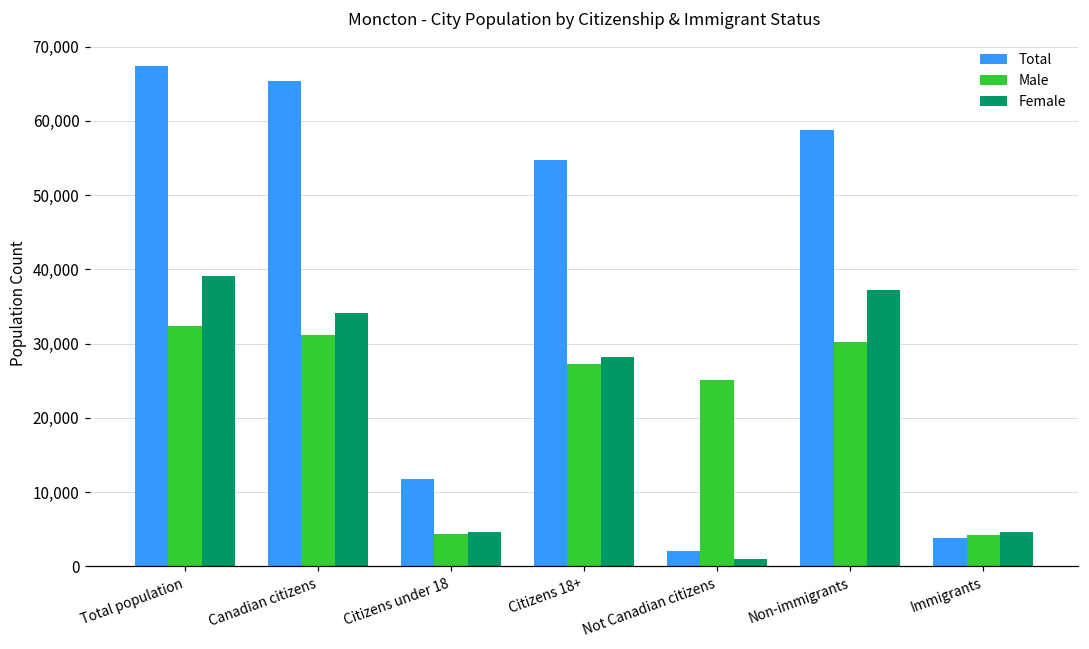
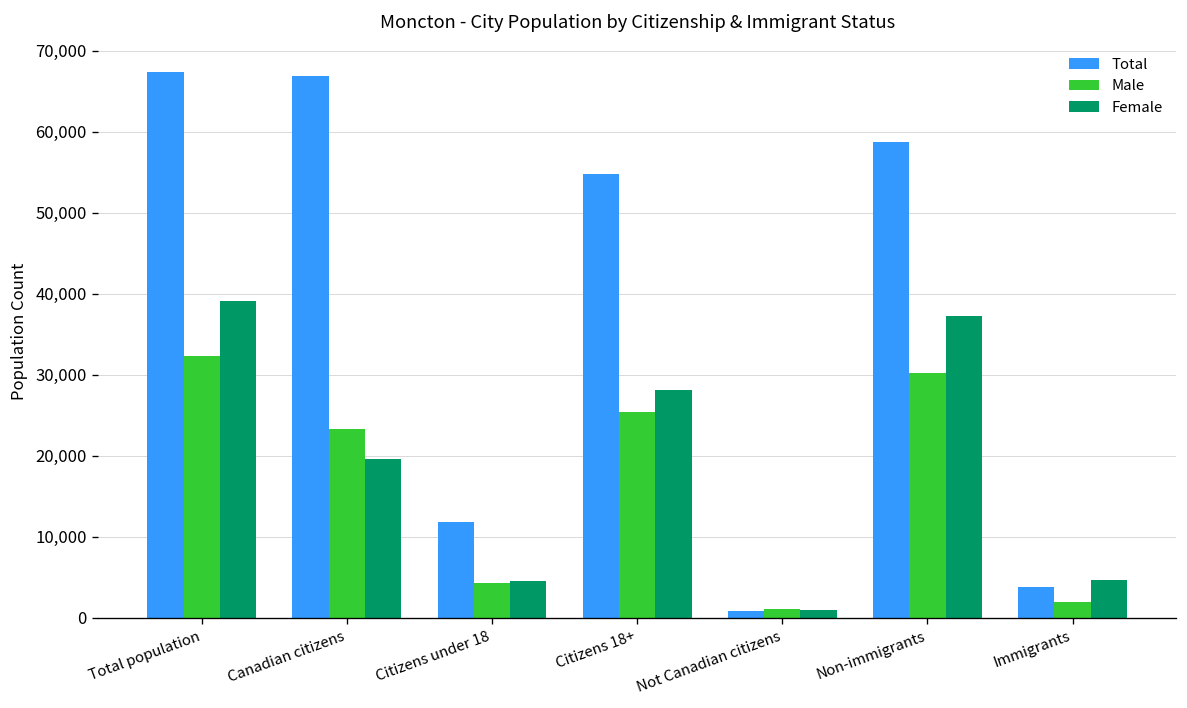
Total, Canadian citizens: 65,000 -> 67,000
Male, Canadian citizens: 31,000 -> 23,000
Female, Canadian citizens: 34,000 -> 20,000
Male, Citizens 18+: 27,000 -> 25,000
Total, Not Canadian citizens: 2,000 -> 1,000
Male, Not Canadian citizens: 25,000 -> 1,000
Male, Immigrants: 4,000 -> 2,000
